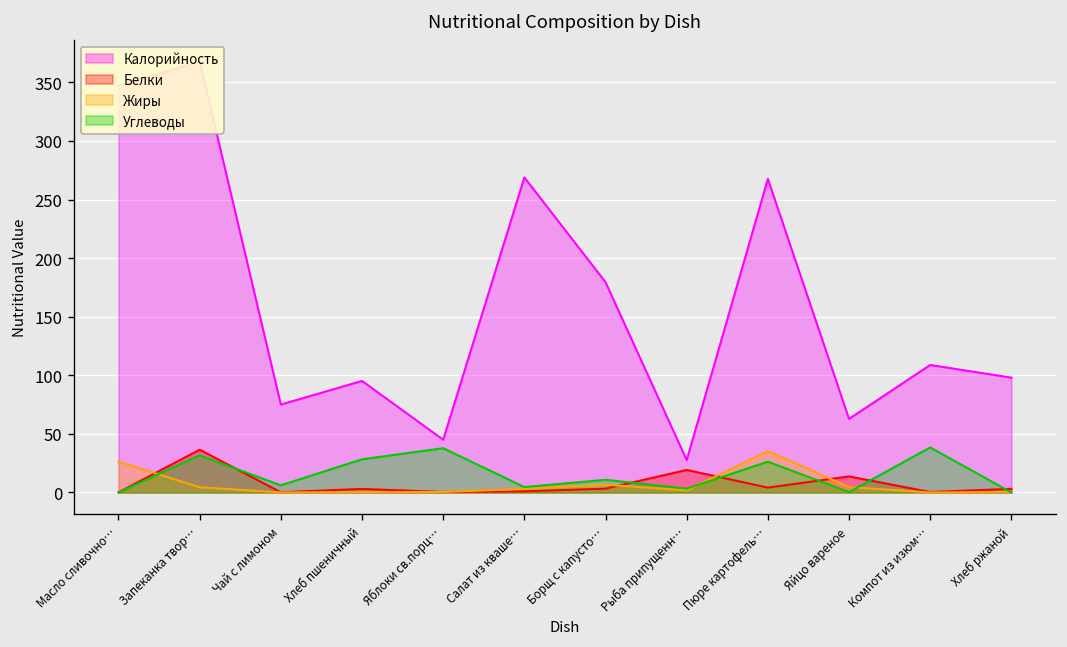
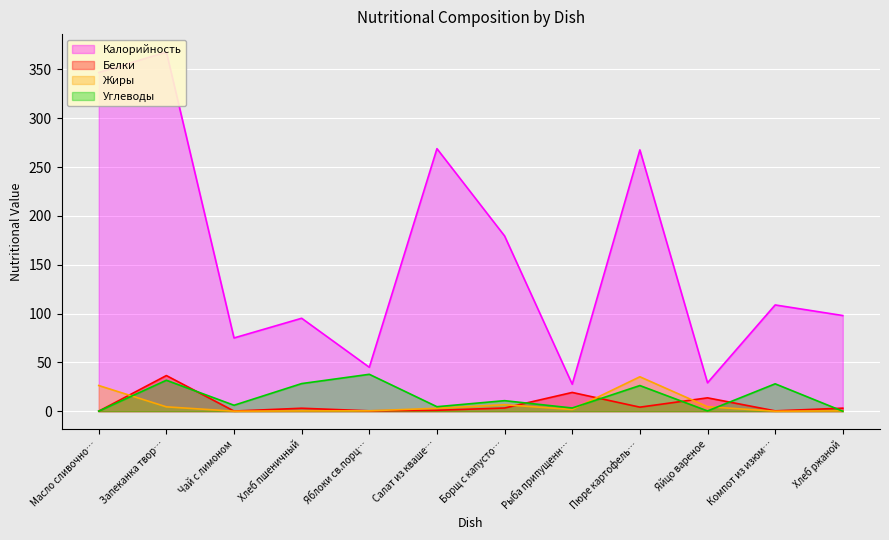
Калорийность, Яйцо вареное: 60 -> 30
Углеводы, Компот из изюм…: 40 -> 30
